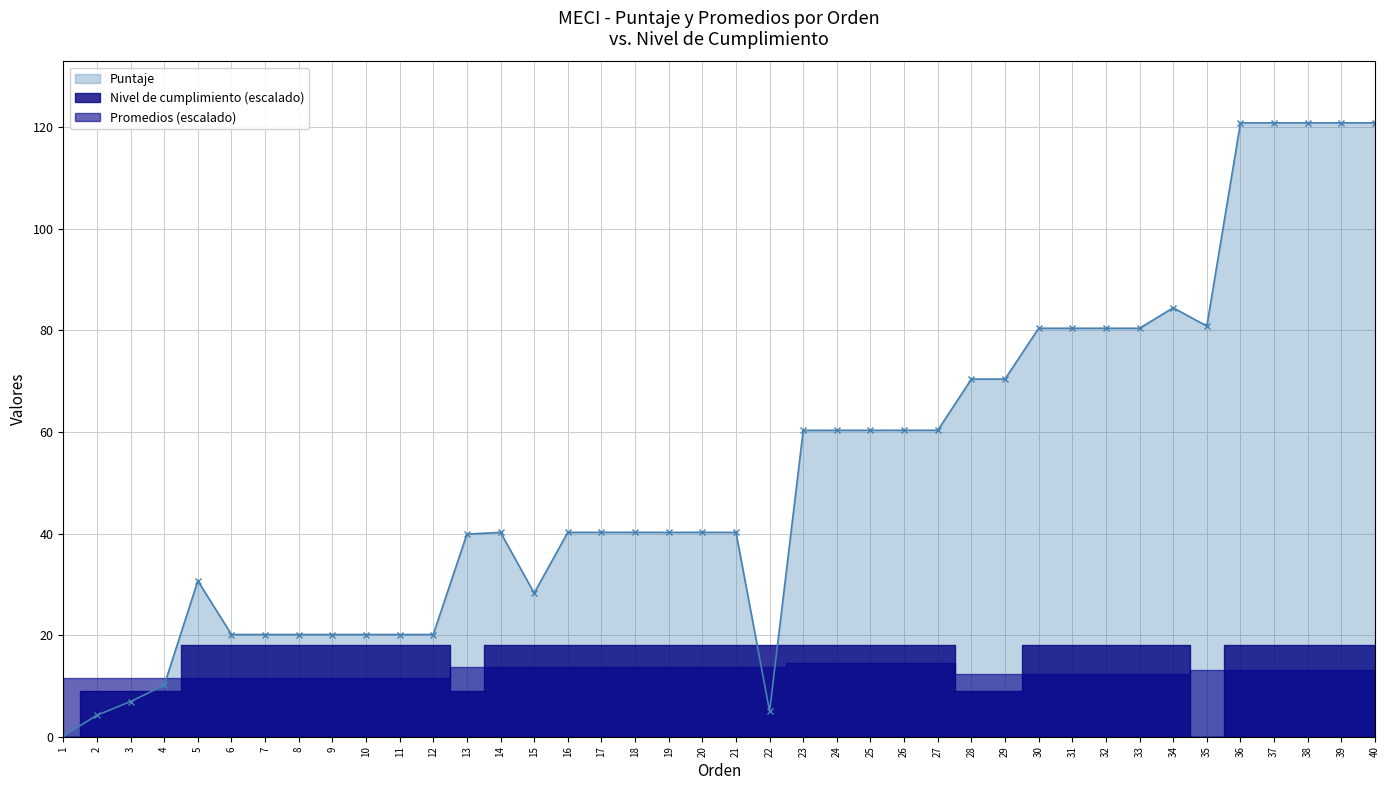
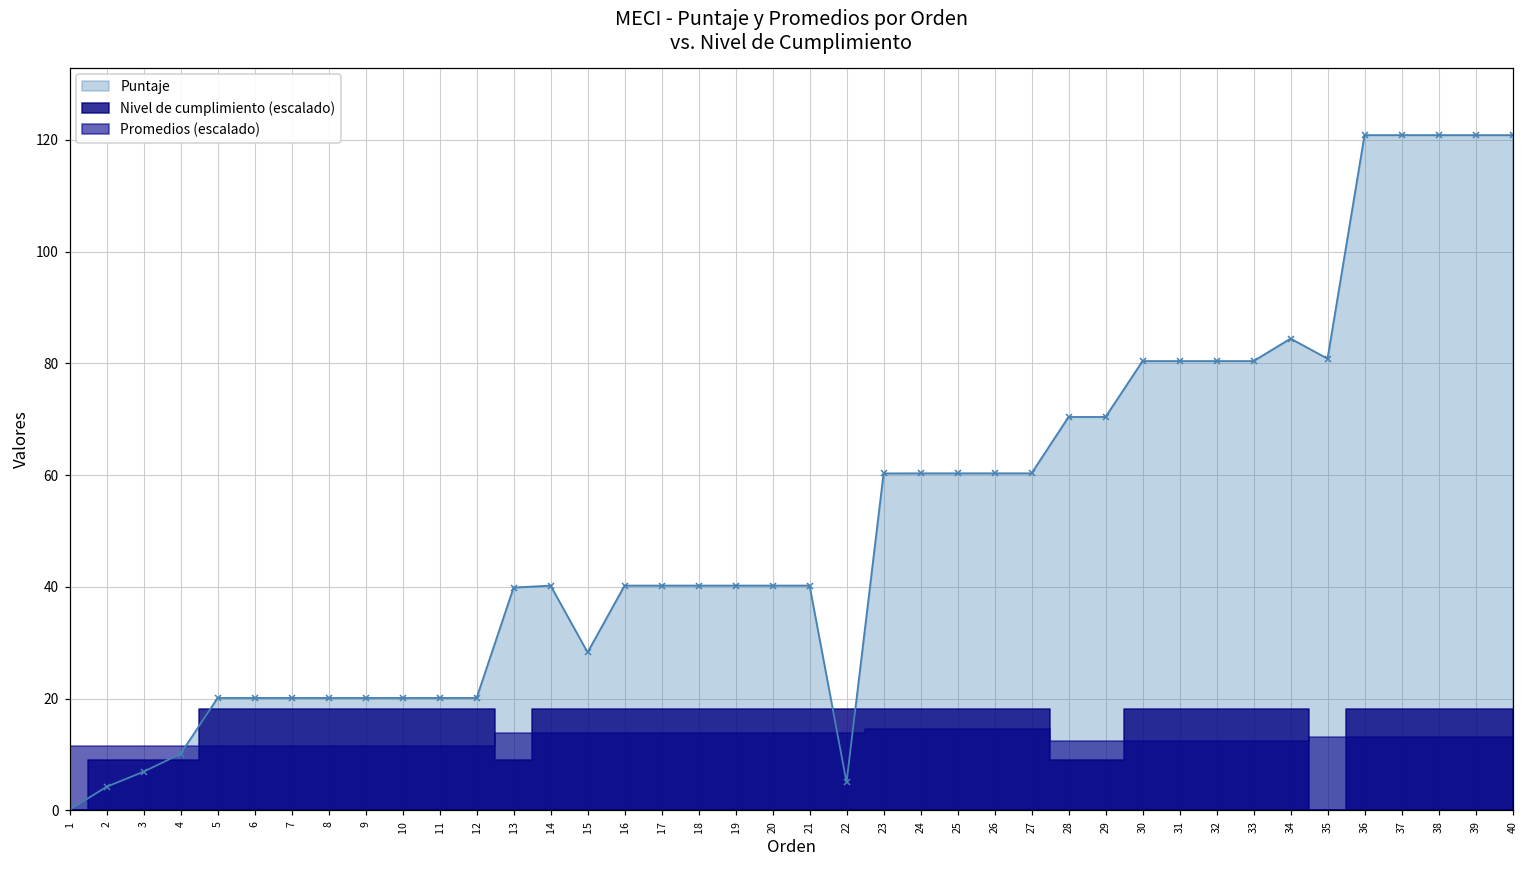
Puntaje, 5: 31 -> 20
